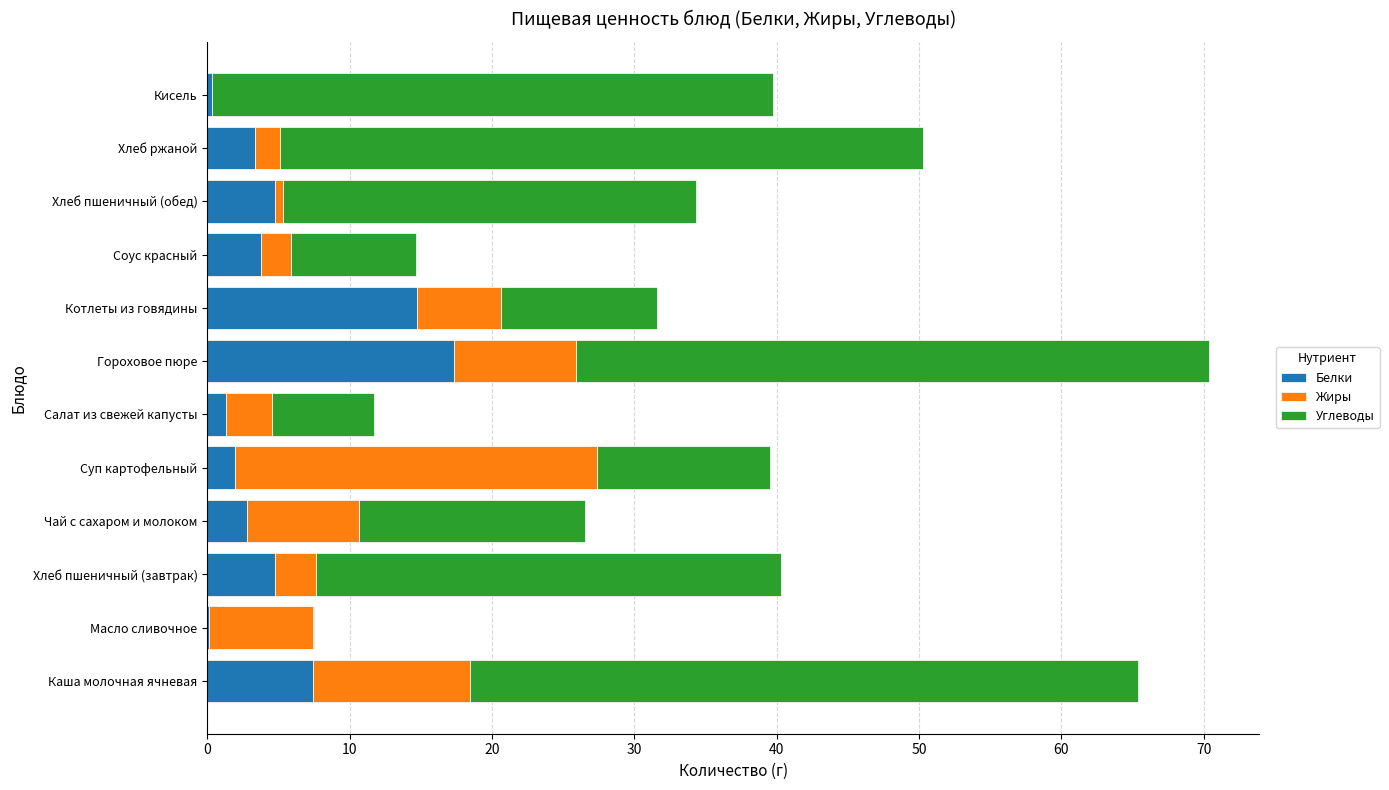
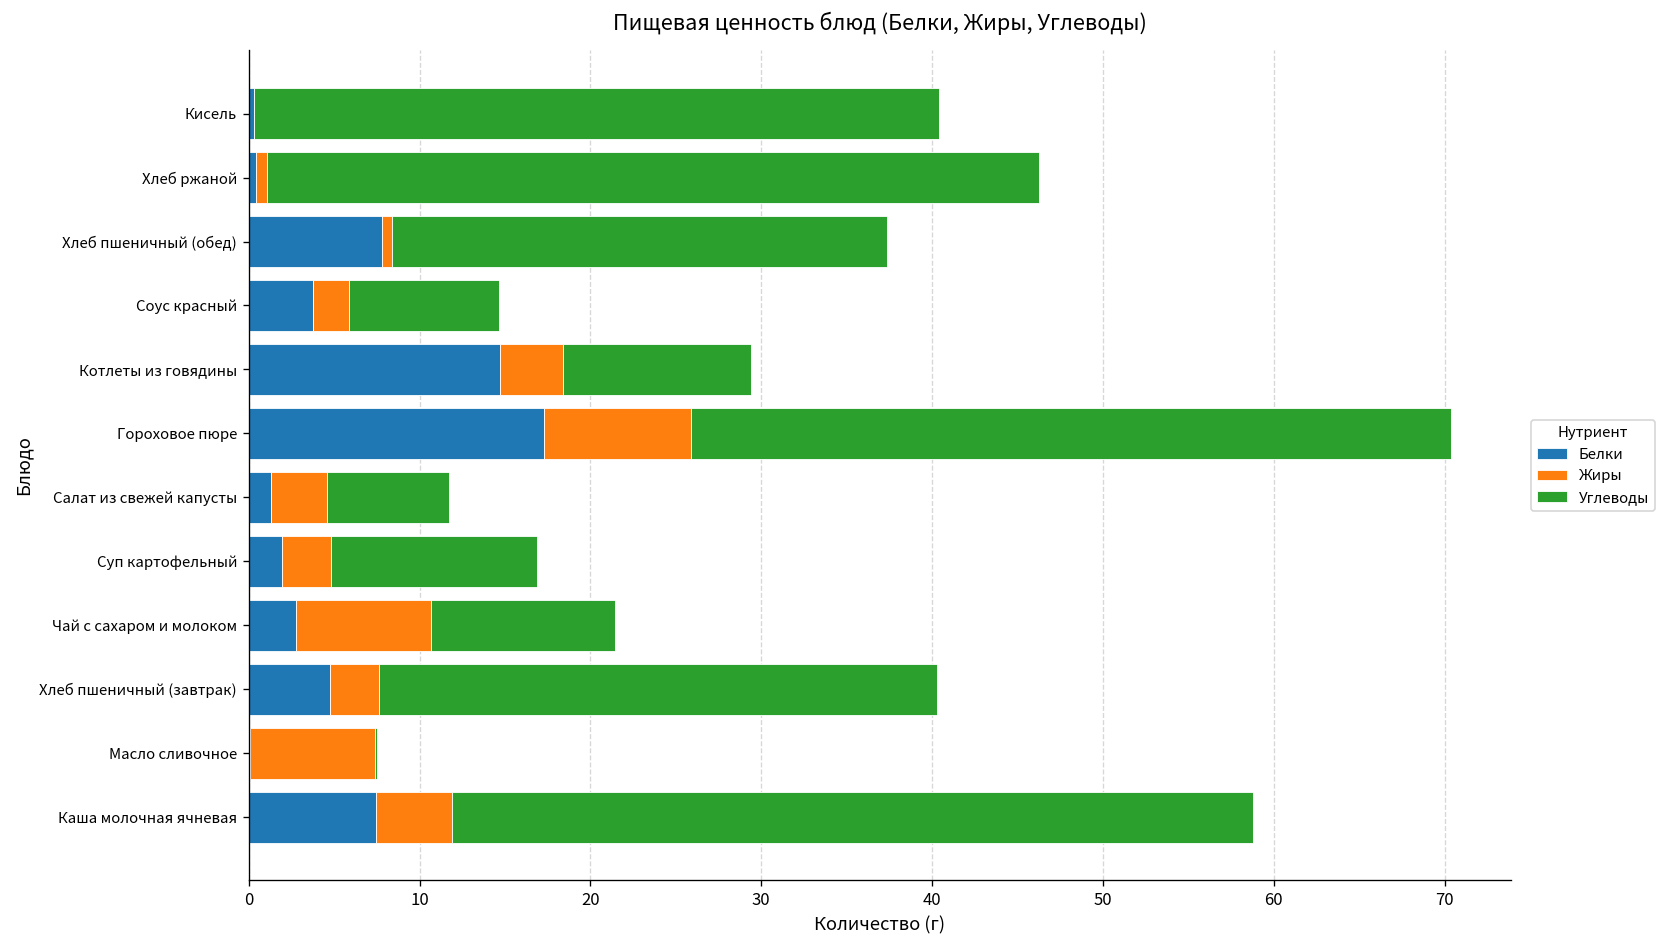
Углеводы, Кисель: 39.4 -> 40.1
Белки, Хлеб ржаной: 3.4 -> 0.4
Жиры, Хлеб ржаной: 1.7 -> 0.7
Белки, Хлеб пшеничный (обед): 4.7 -> 7.8
Жиры, Котлеты из говядины: 5.9 -> 3.7
Жиры, Суп картофельный: 25.4 -> 2.8
Углеводы, Чай с сахаром и молоком: 15.9 -> 10.8
Жиры, Каша молочная ячневая: 11.0 -> 4.5
